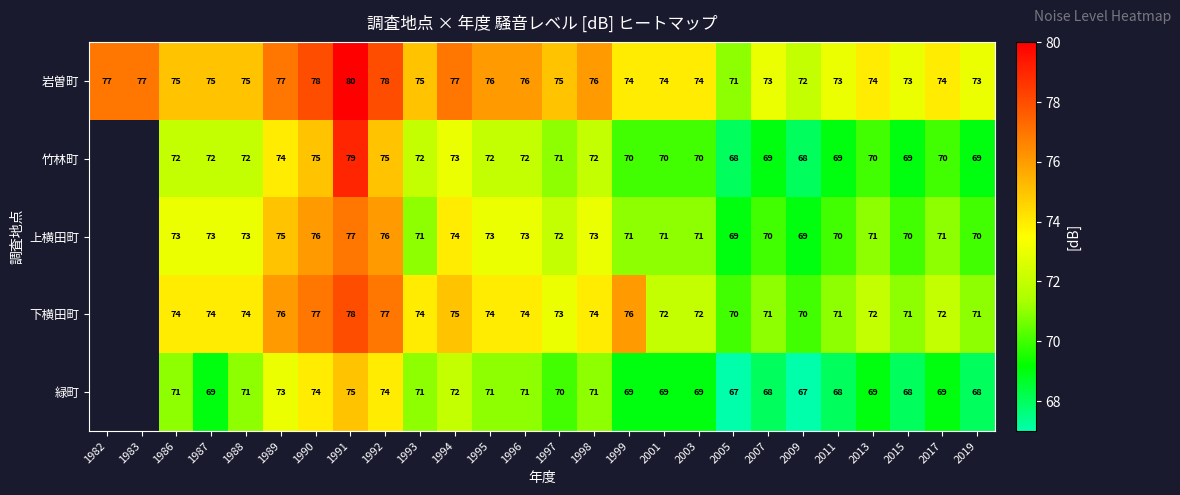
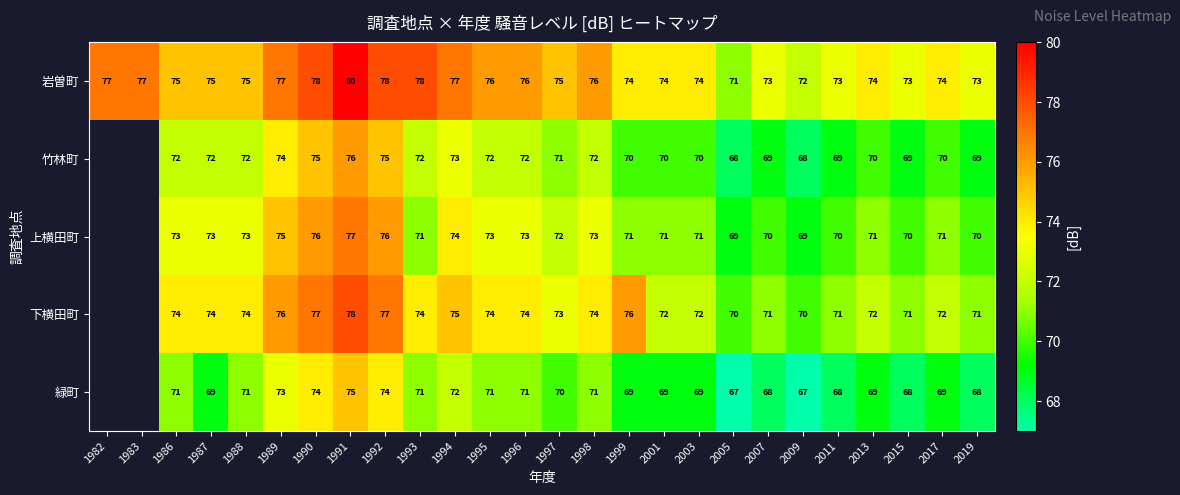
岩曽町, 1993: 75 -> 78
竹林町, 1991: 79 -> 76
